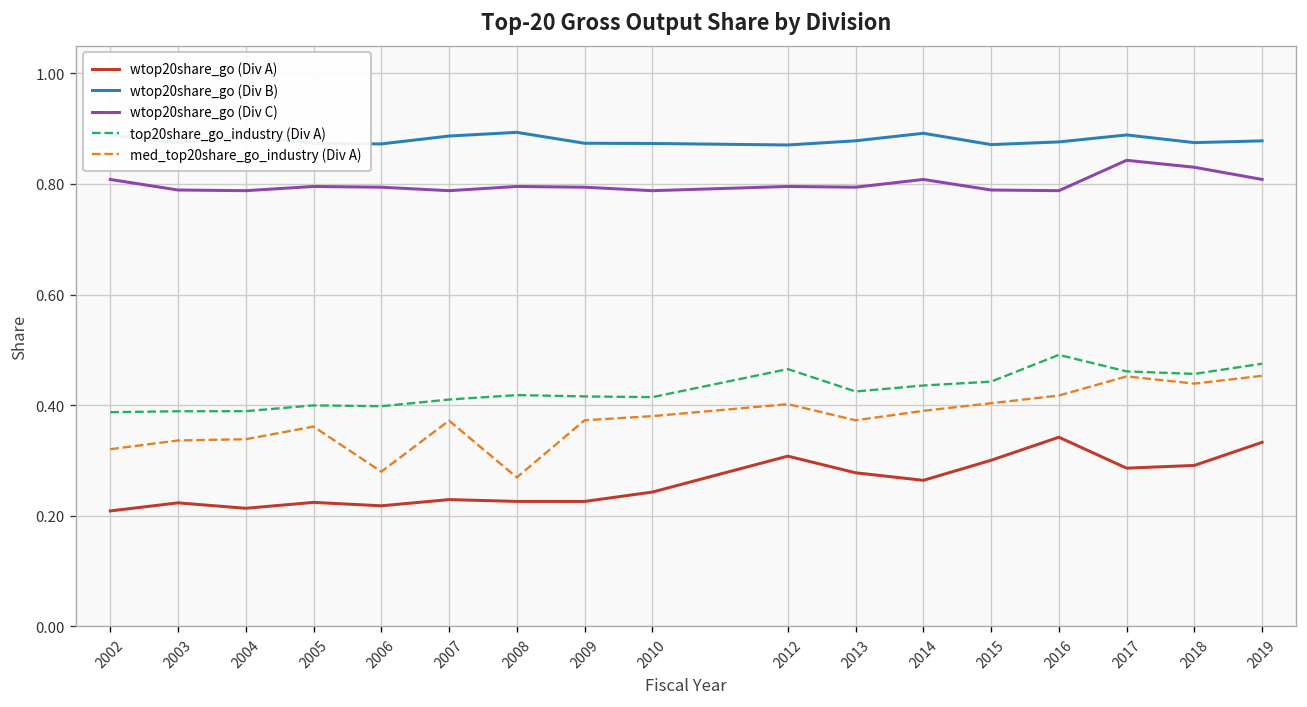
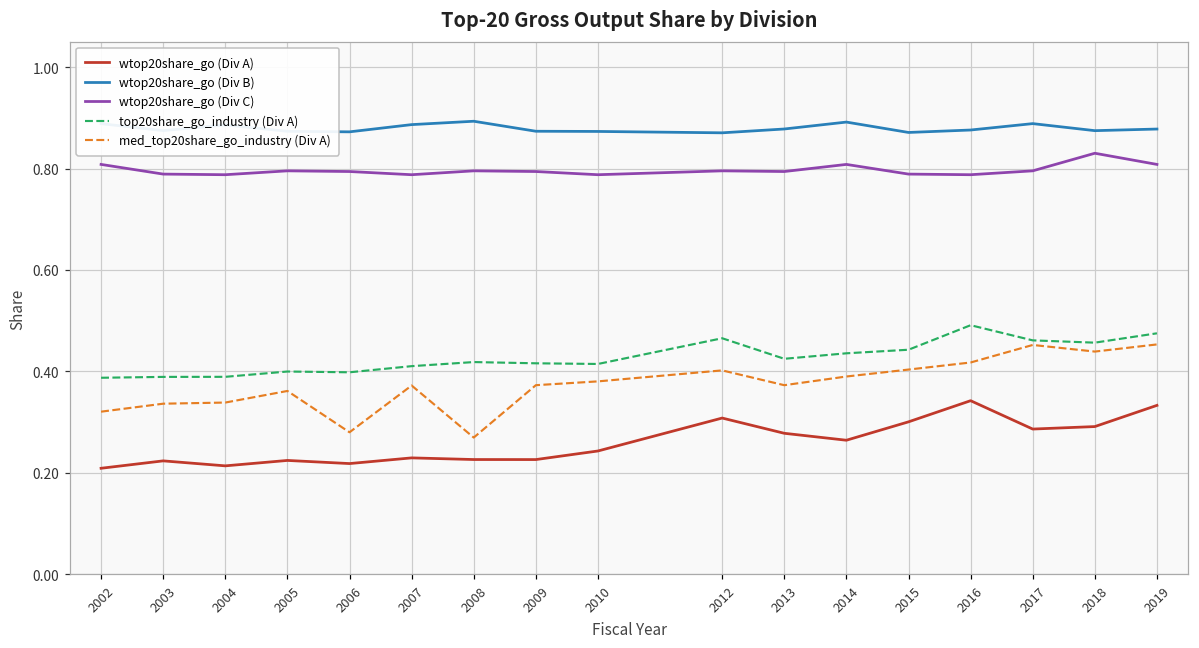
wtop20share_go (Div C), 2017: 0.84 -> 0.80
